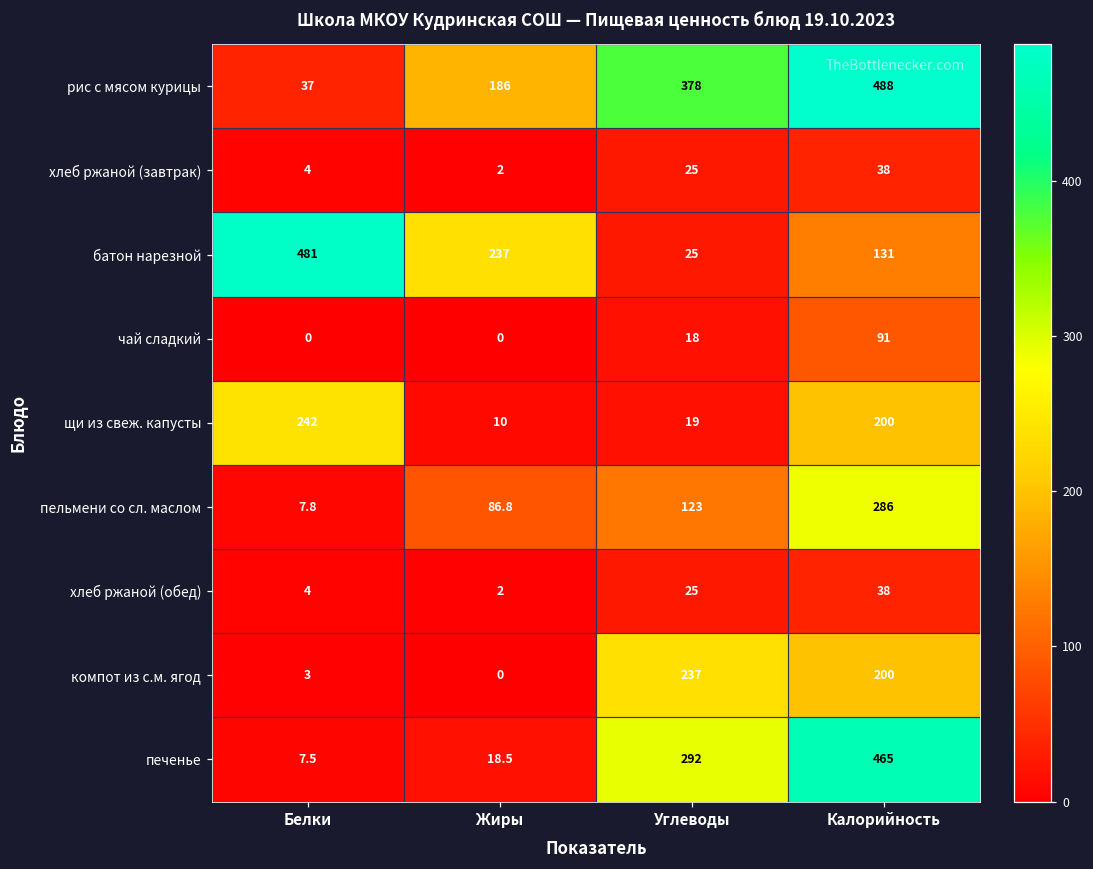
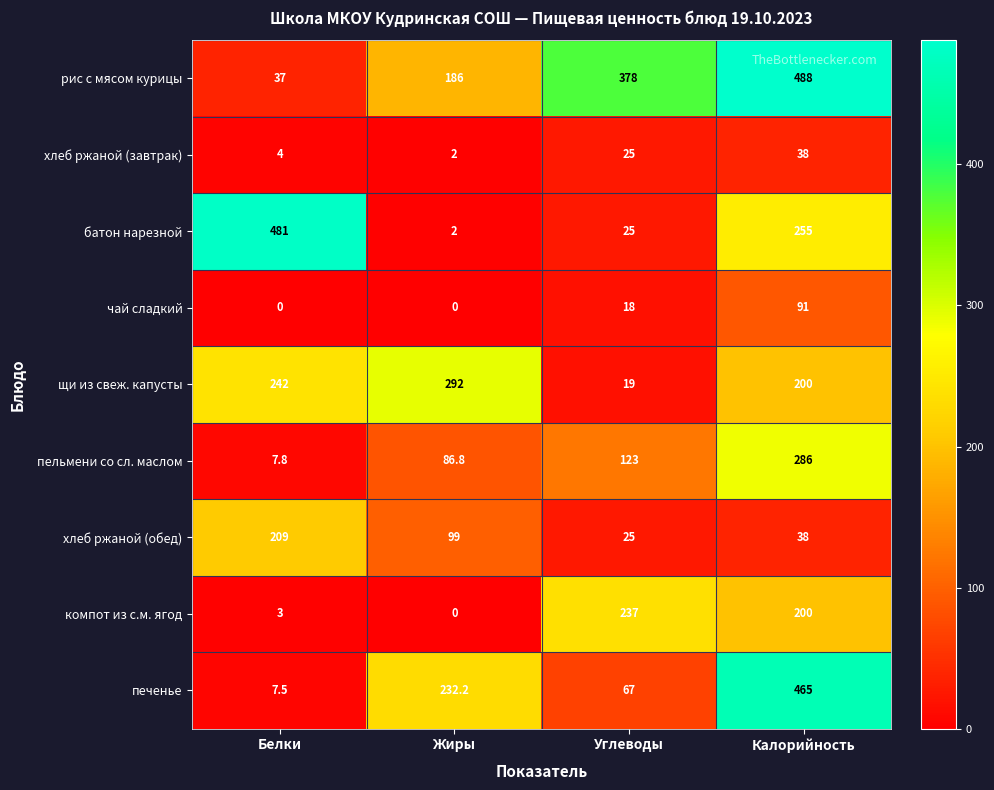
батон нарезной, Жиры: 237 -> 2
батон нарезной, Калорийность: 131 -> 255
щи из свеж. капусты, Жиры: 10 -> 292
хлеб ржаной (обед), Белки: 4 -> 209
хлеб ржаной (обед), Жиры: 2 -> 99
печенье, Жиры: 18.5 -> 232.2
печенье, Углеводы: 292 -> 67
